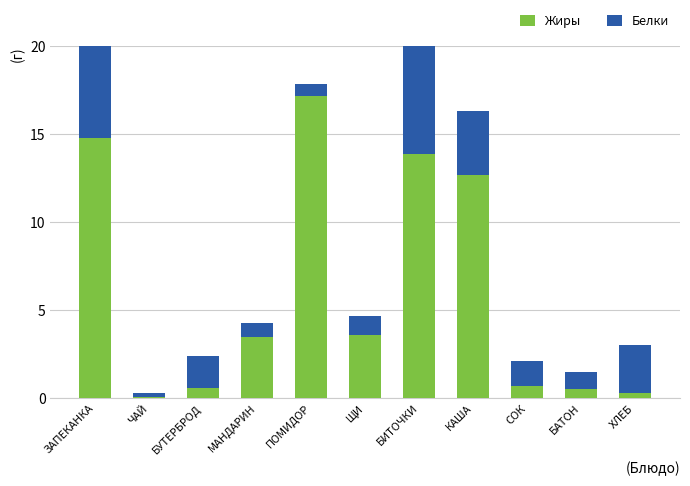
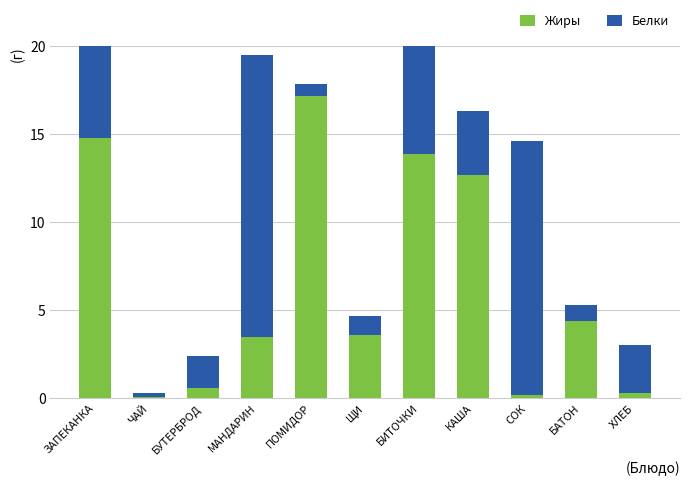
Белки, МАНДАРИН: 0.8 -> 16.0
Жиры, СОК: 0.7 -> 0.2
Белки, СОК: 1.4 -> 14.4
Жиры, БАТОН: 0.6 -> 4.4
